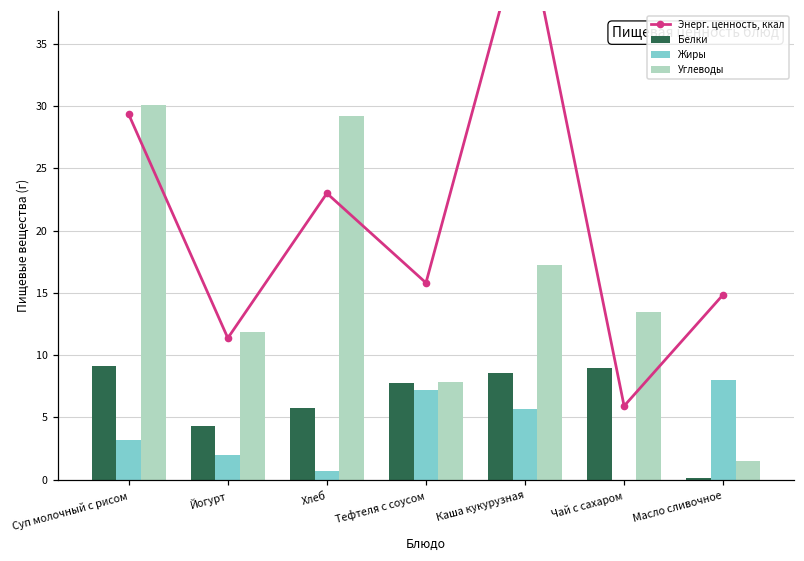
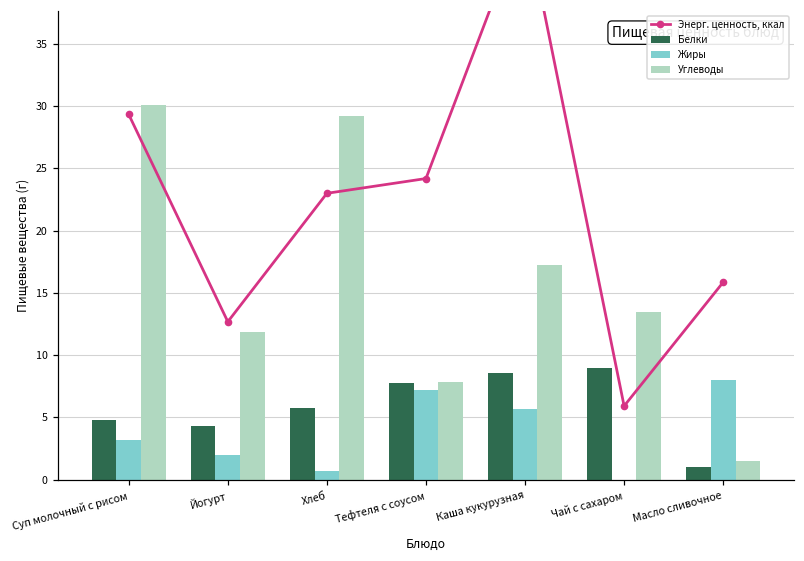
Белки, Суп молочный с рисом: 9.1 -> 4.8
Энерг. ценность, ккал, Йогурт: 11.4 -> 12.7
Энерг. ценность, ккал, Тефтеля с соусом: 15.8 -> 24.2
Белки, Масло сливочное: 0.1 -> 1.0
Энерг. ценность, ккал, Масло сливочное: 14.9 -> 15.9
